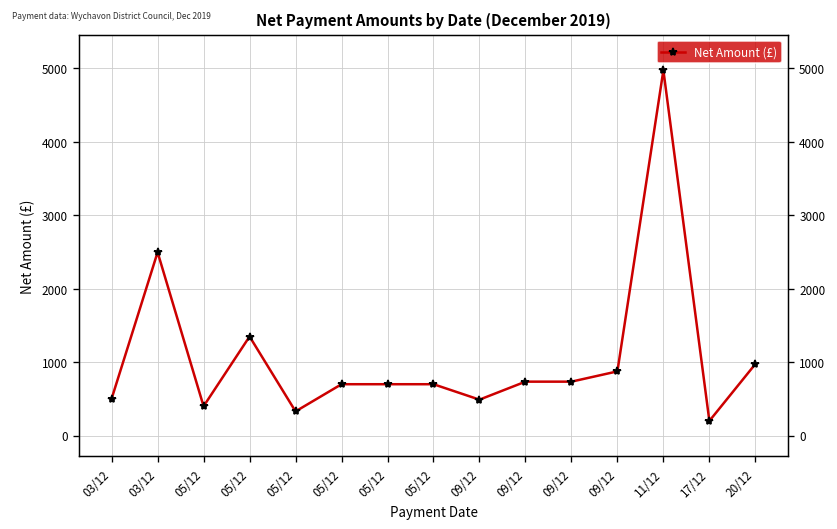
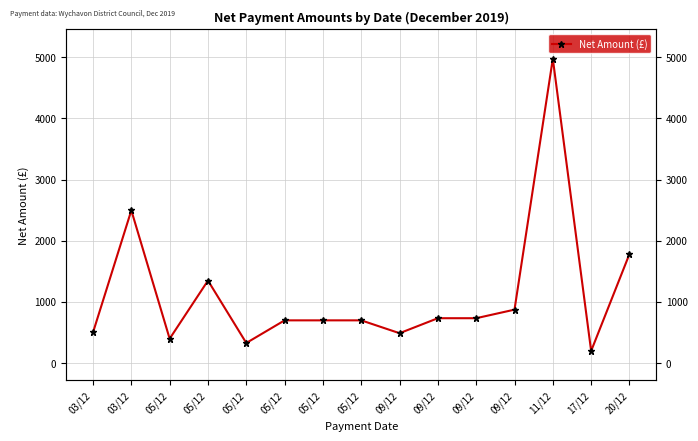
20/12: 1000 -> 1800
